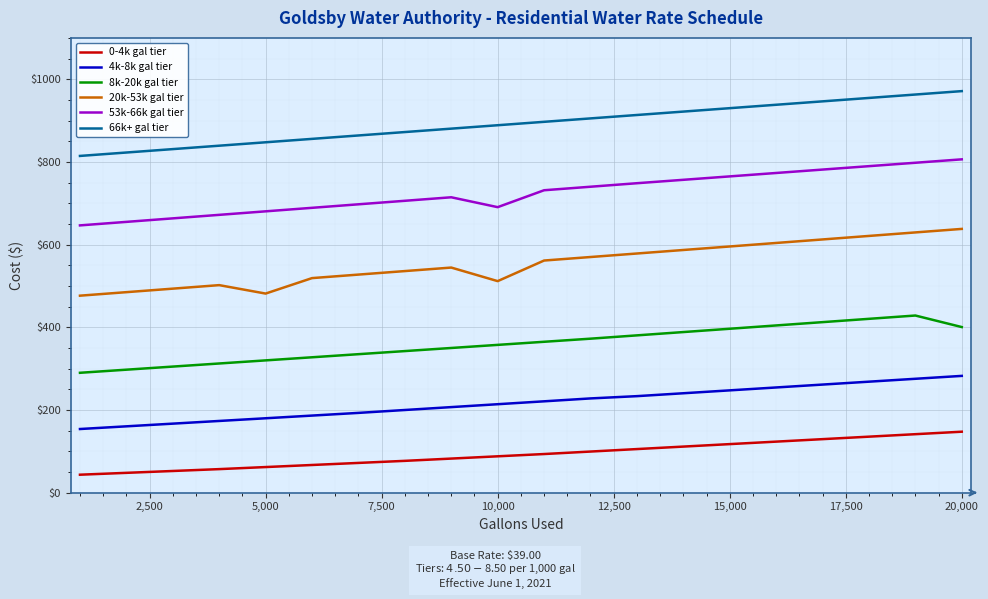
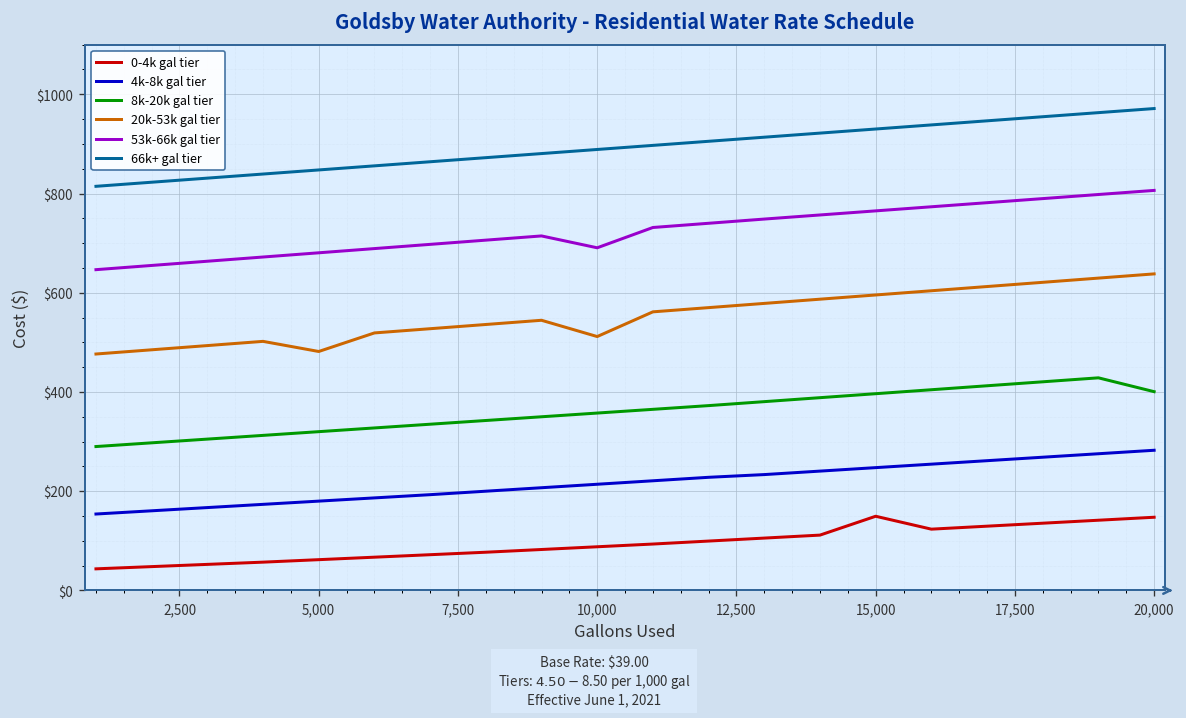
0-4k gal tier, 15,000: $120 -> $150
